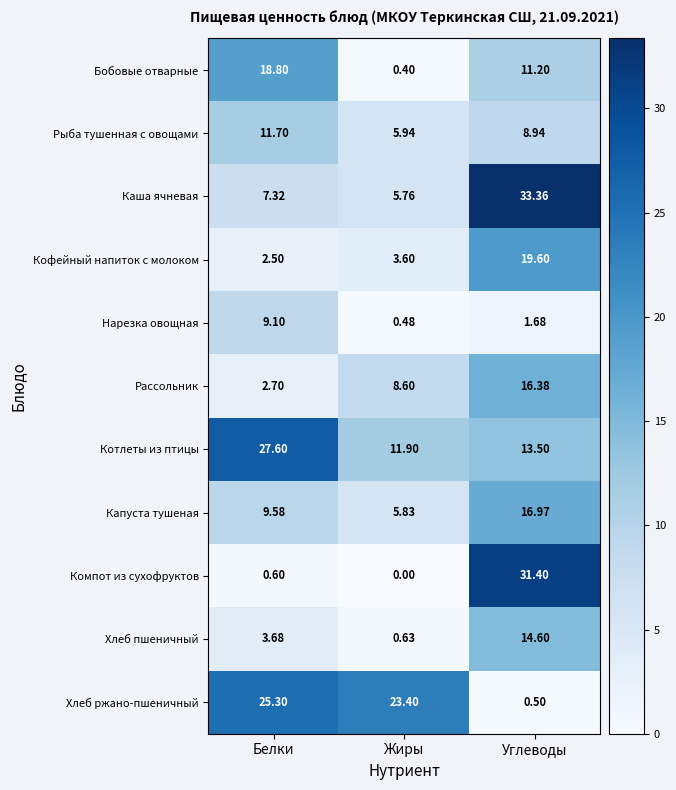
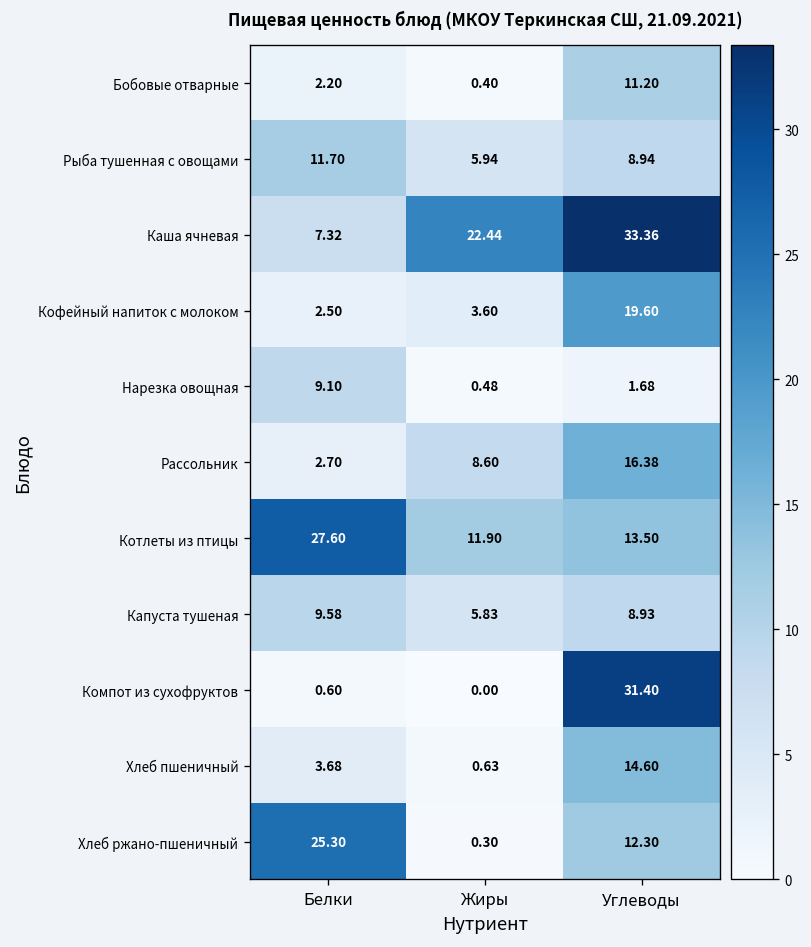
Бобовые отварные, Белки: 18.80 -> 2.20
Каша ячневая, Жиры: 5.76 -> 22.44
Капуста тушеная, Углеводы: 16.97 -> 8.93
Хлеб ржано-пшеничный, Жиры: 23.40 -> 0.30
Хлеб ржано-пшеничный, Углеводы: 0.50 -> 12.30
